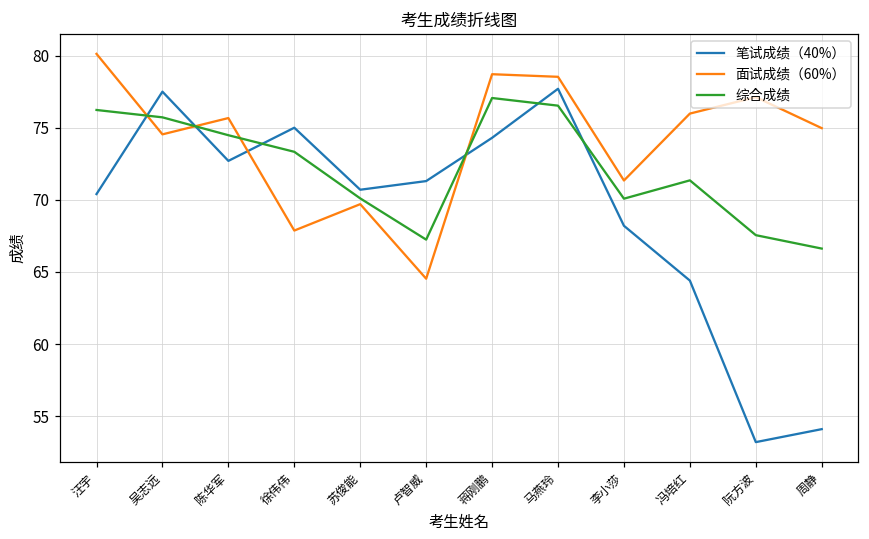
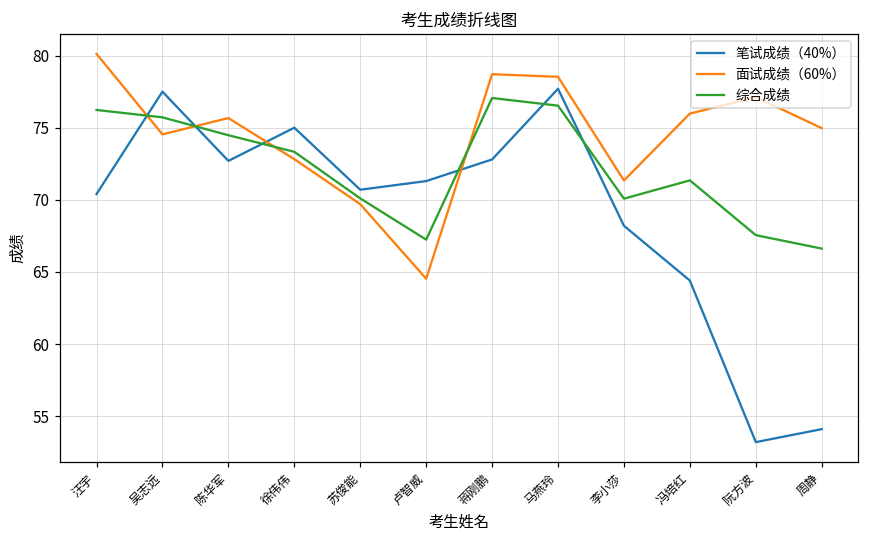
面试成绩（60%）, 徐伟伟: 67.9 -> 72.8
笔试成绩（40%）, 蒋刚鹏: 74.3 -> 72.8
